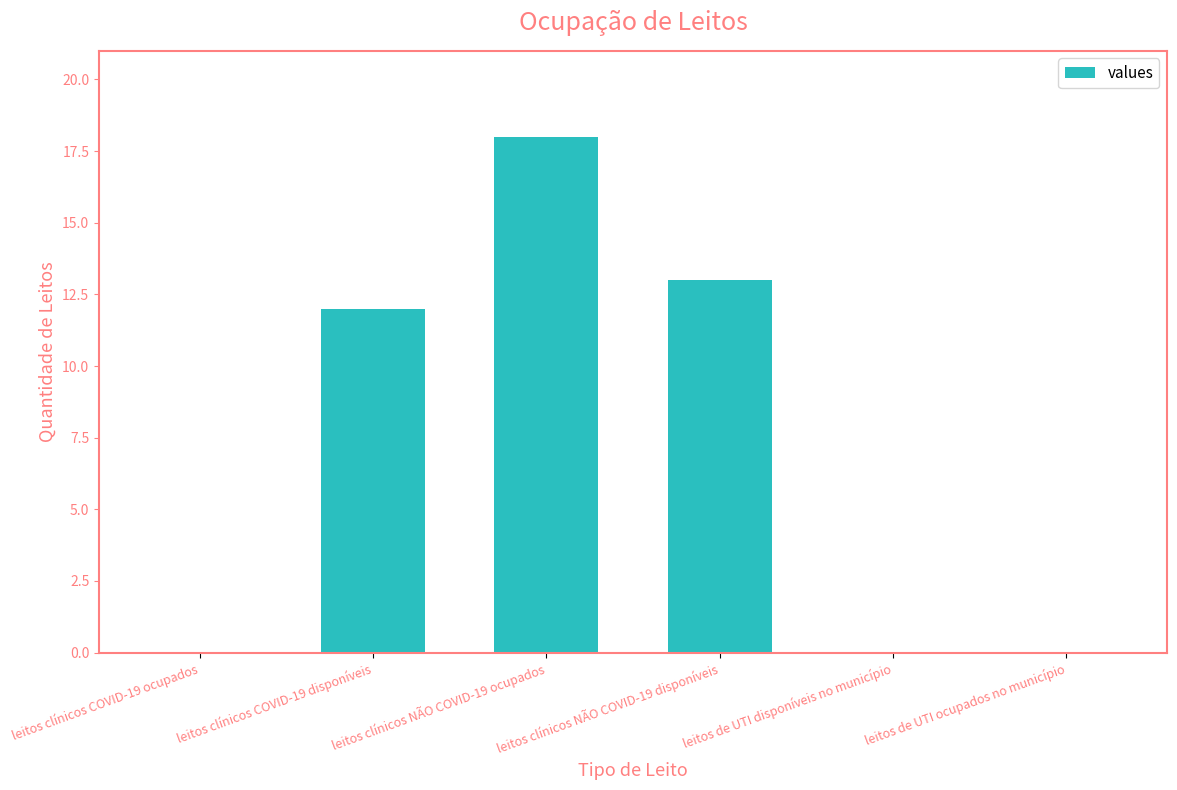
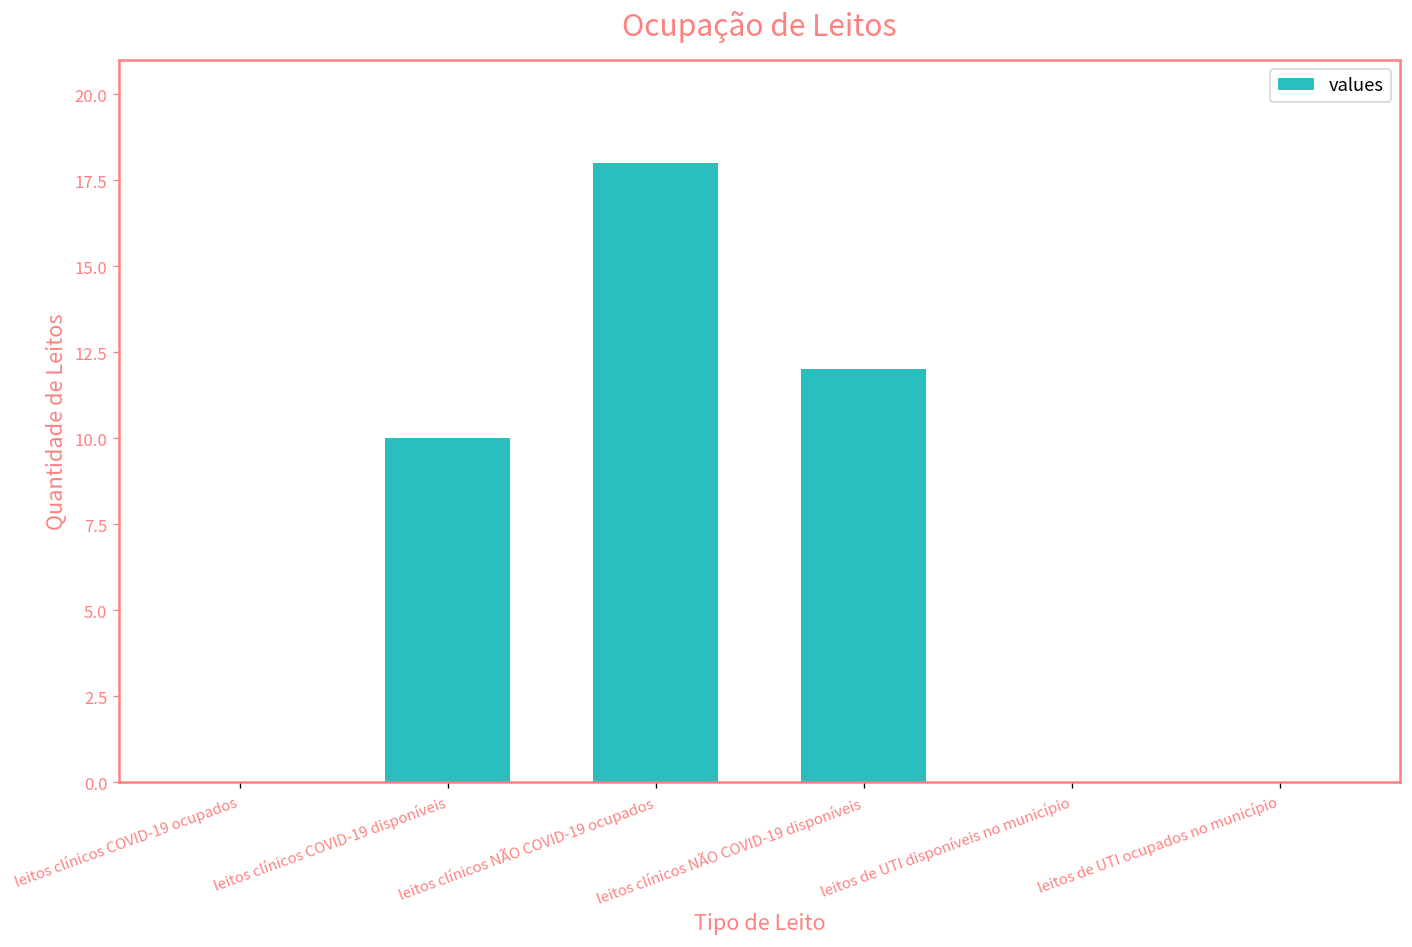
leitos clínicos COVID-19 disponíveis: 12 -> 10
leitos clínicos NÃO COVID-19 disponíveis: 13 -> 12
